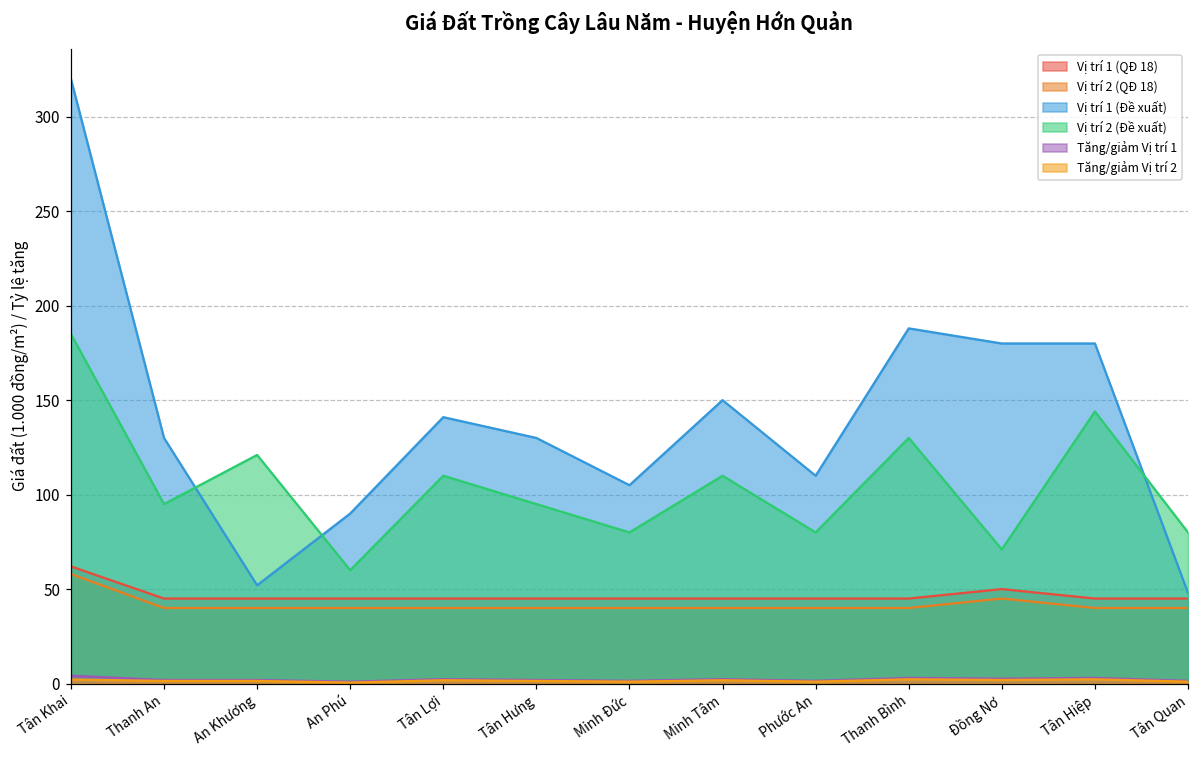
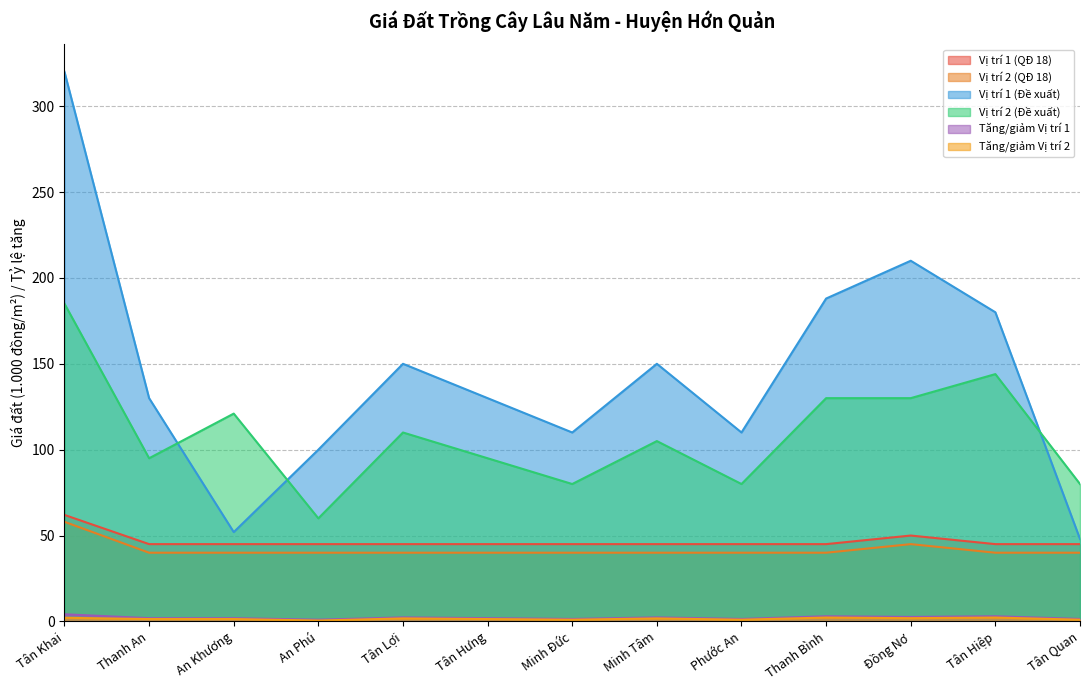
Vị trí 1 (Đề xuất), An Phú: 90 -> 100
Vị trí 1 (Đề xuất), Tân Lợi: 141 -> 150
Vị trí 1 (Đề xuất), Minh Đức: 105 -> 110
Vị trí 2 (Đề xuất), Minh Tâm: 110 -> 105
Vị trí 1 (Đề xuất), Đồng Nơ: 180 -> 210
Vị trí 2 (Đề xuất), Đồng Nơ: 71 -> 130
